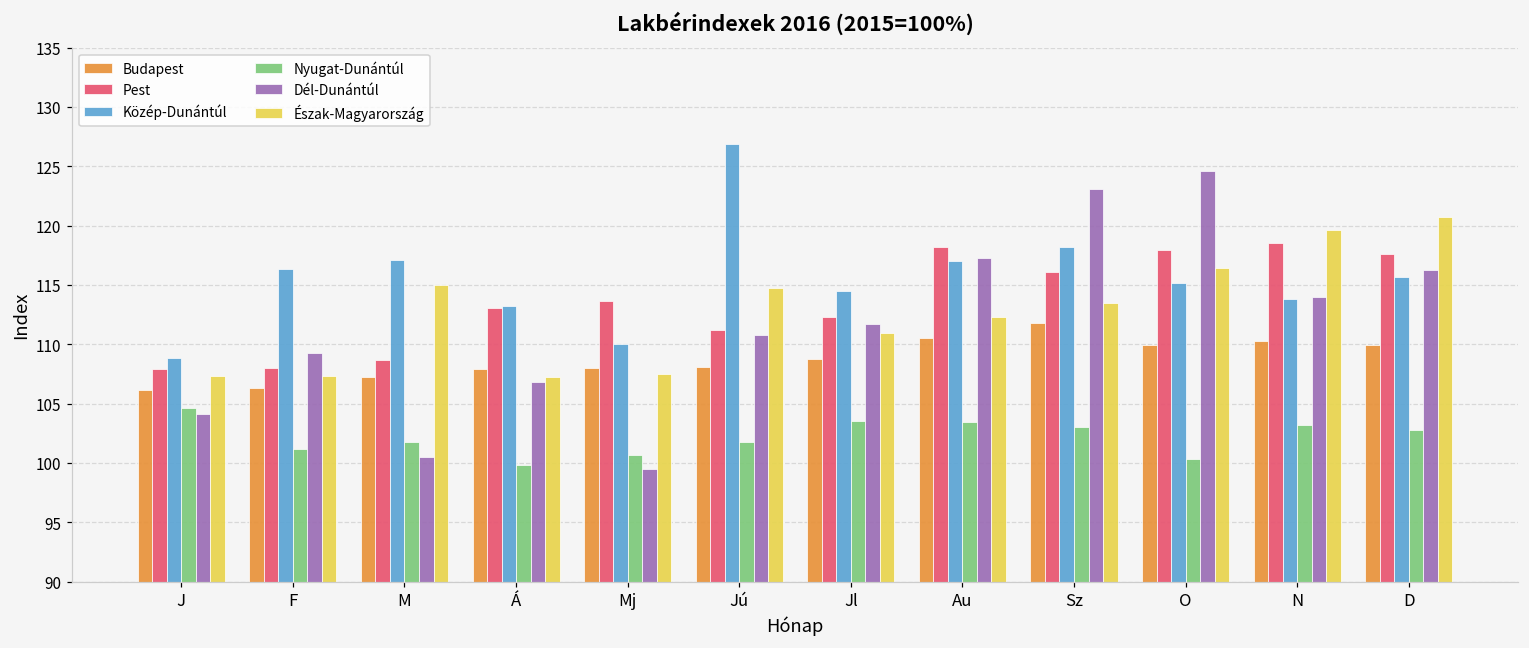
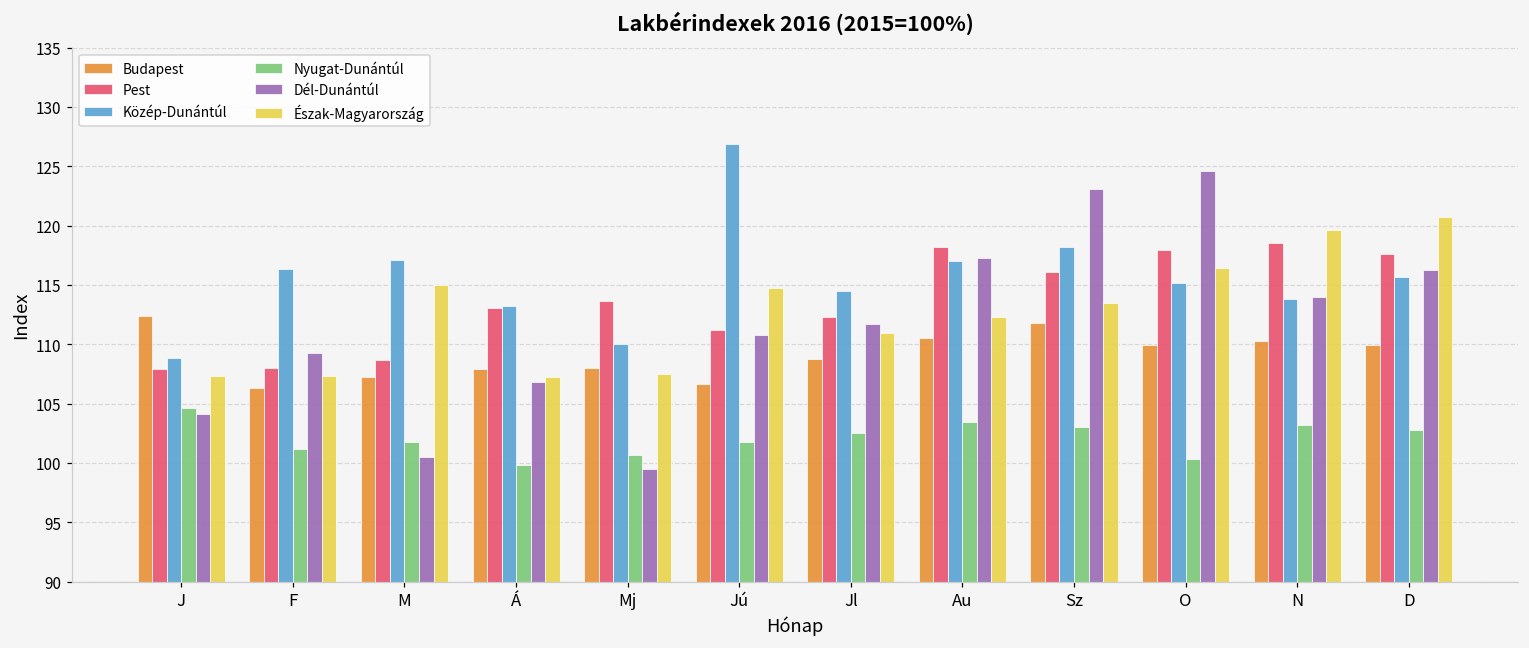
Budapest, J: 106.2 -> 112.4
Budapest, Jú: 108.1 -> 106.6
Nyugat-Dunántúl, Jl: 103.5 -> 102.5
